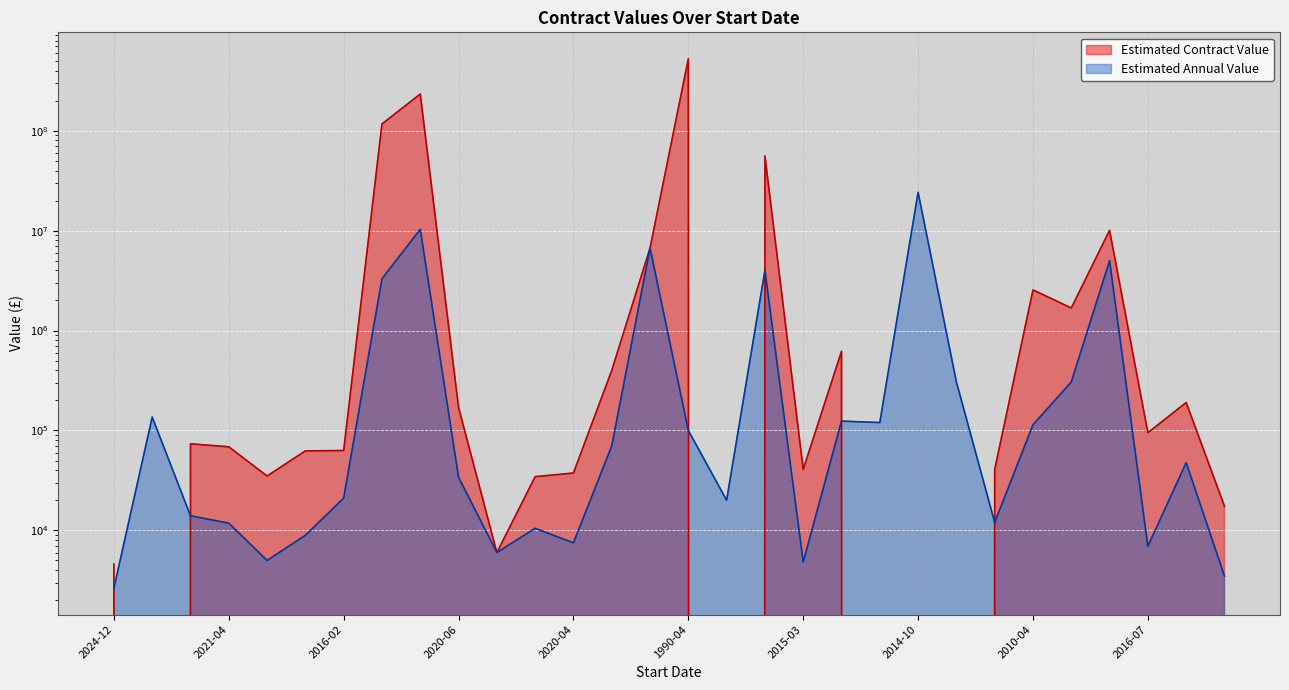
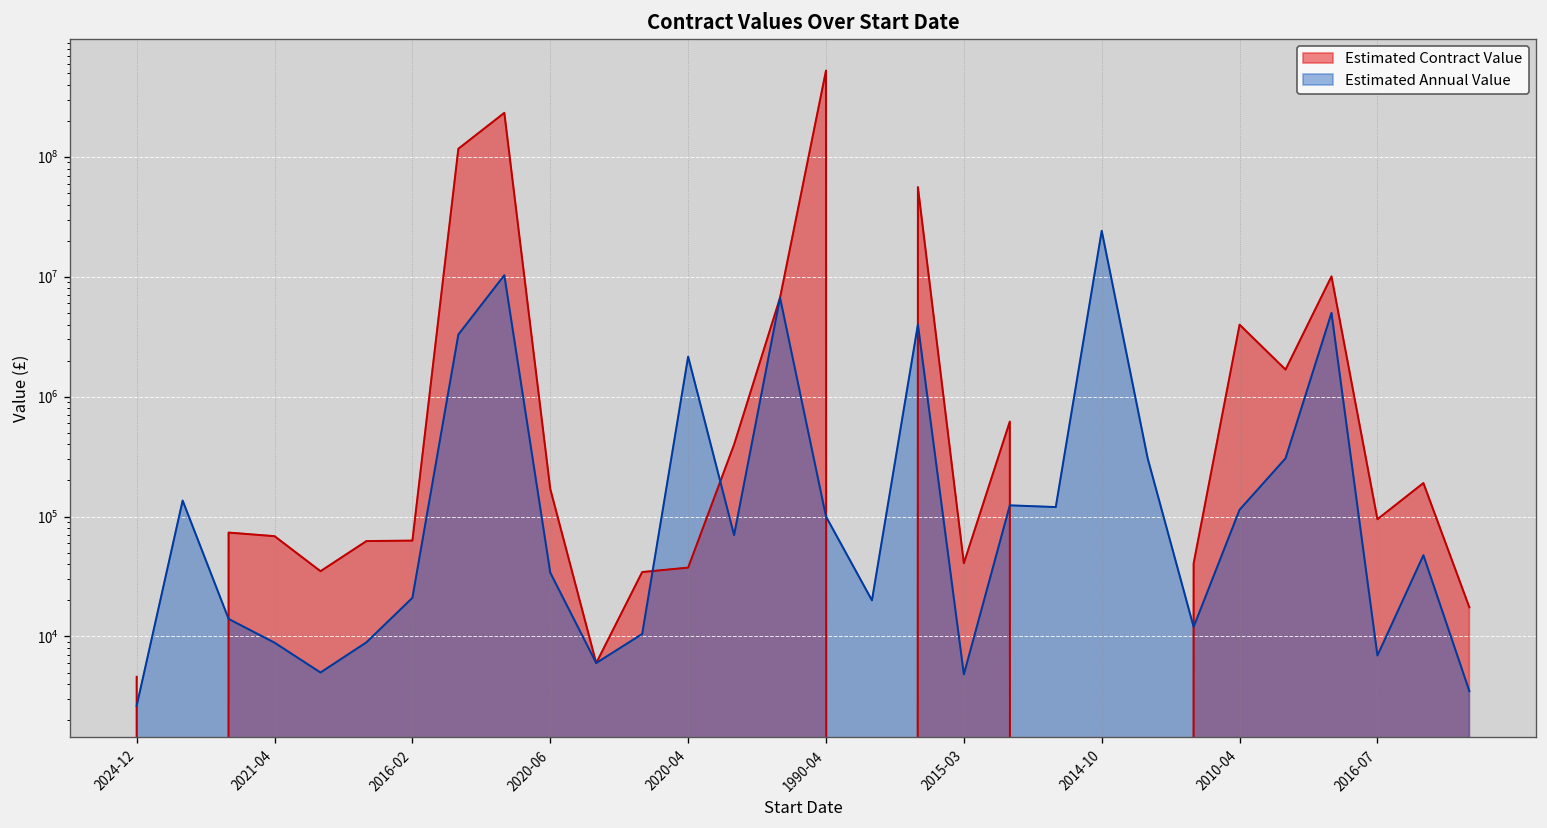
Estimated Annual Value, 2021-04: 12000 -> 9000
Estimated Annual Value, 2020-04: 8000 -> 2200000
Estimated Contract Value, 2010-04: 2600000 -> 4000000
